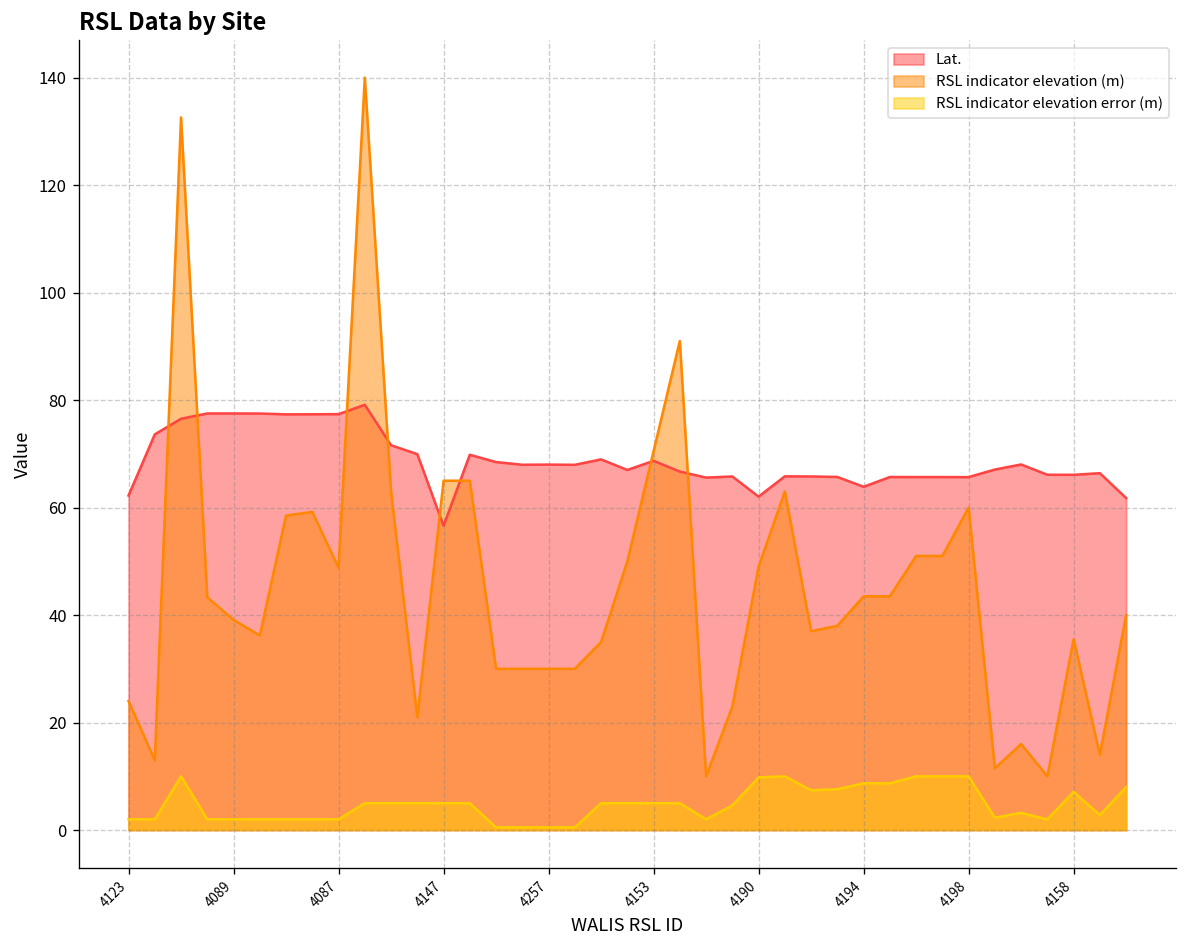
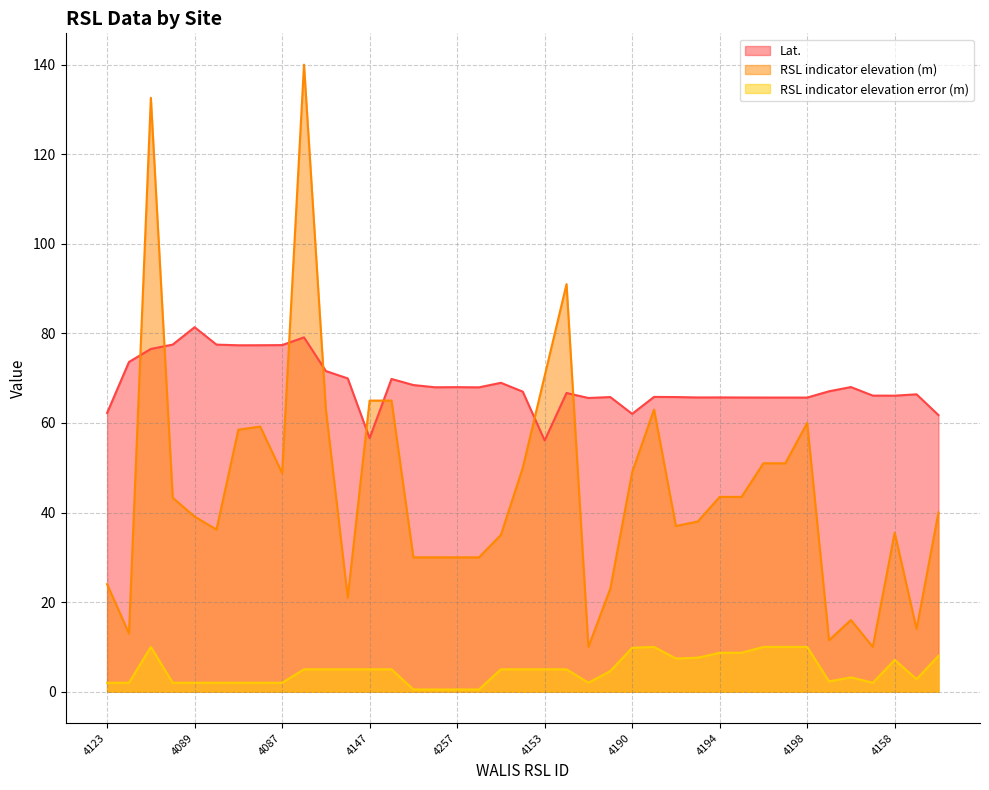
Lat., 4089: 78 -> 81
Lat., 4153: 69 -> 56
Lat., 4194: 64 -> 66
